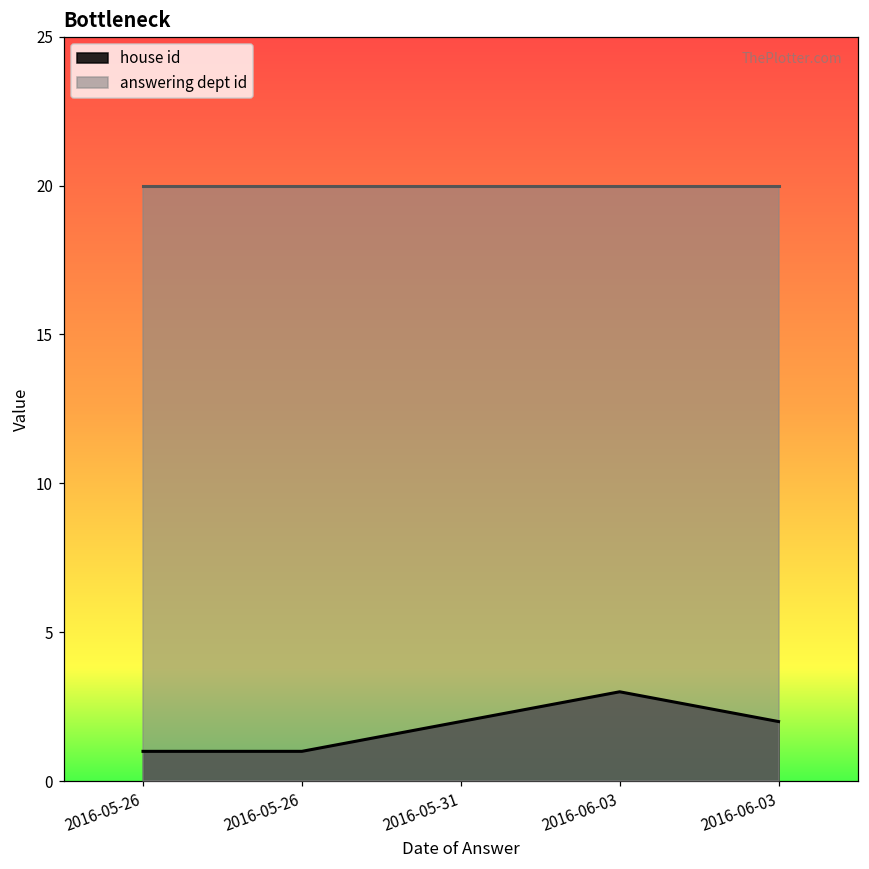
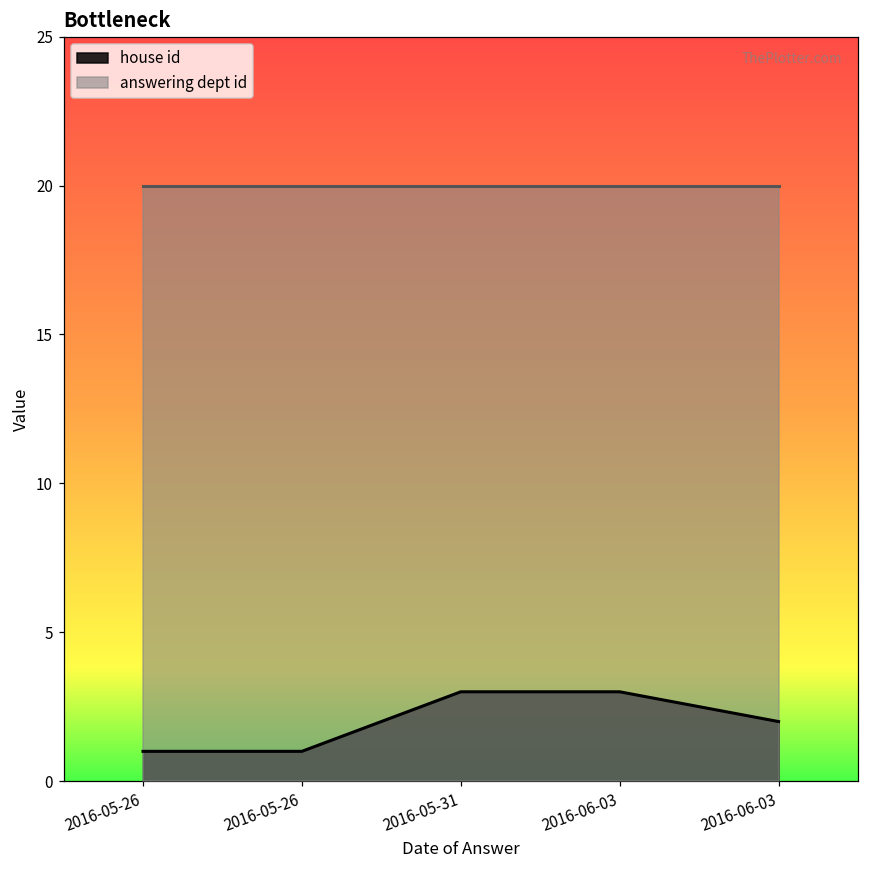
house id, 2016-05-31: 2 -> 3
